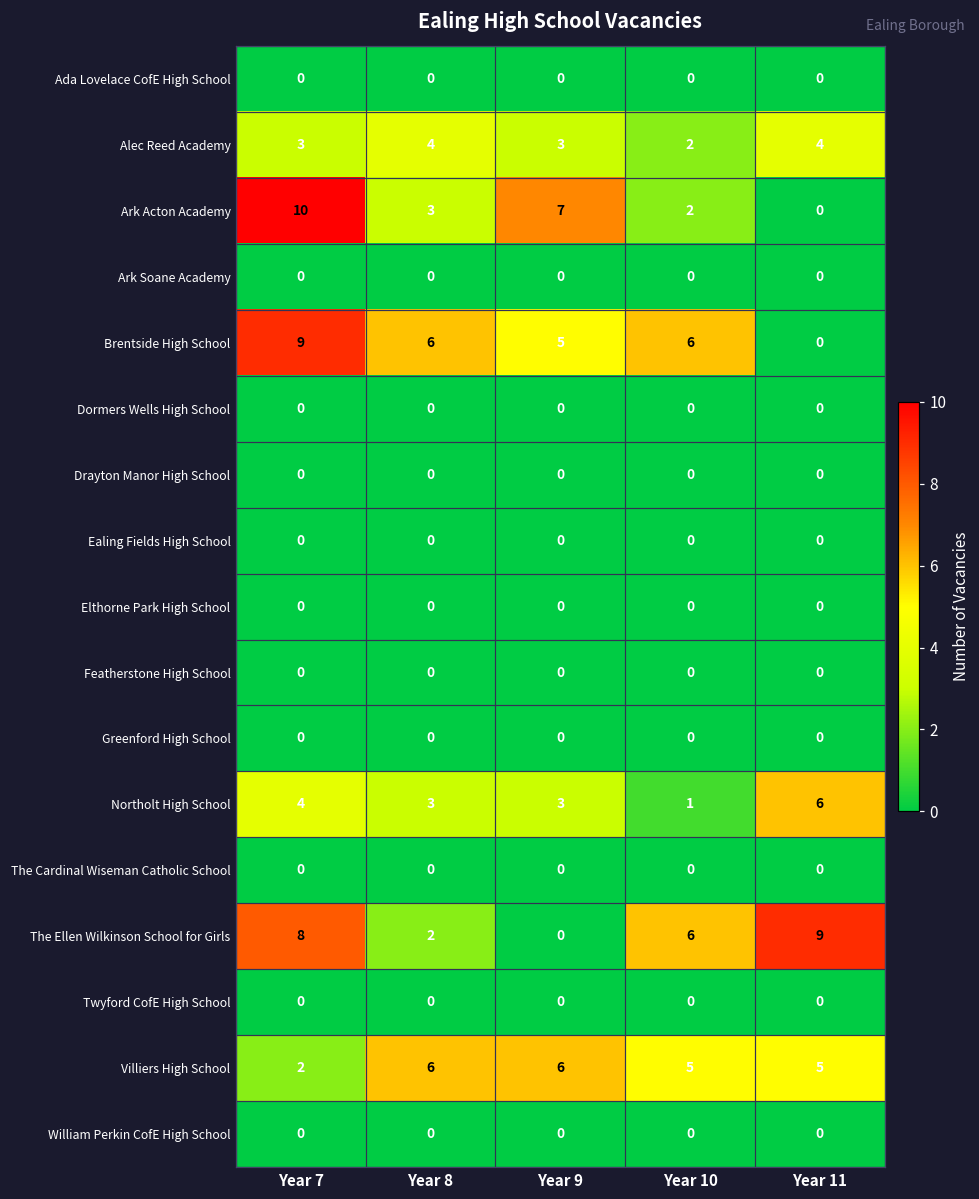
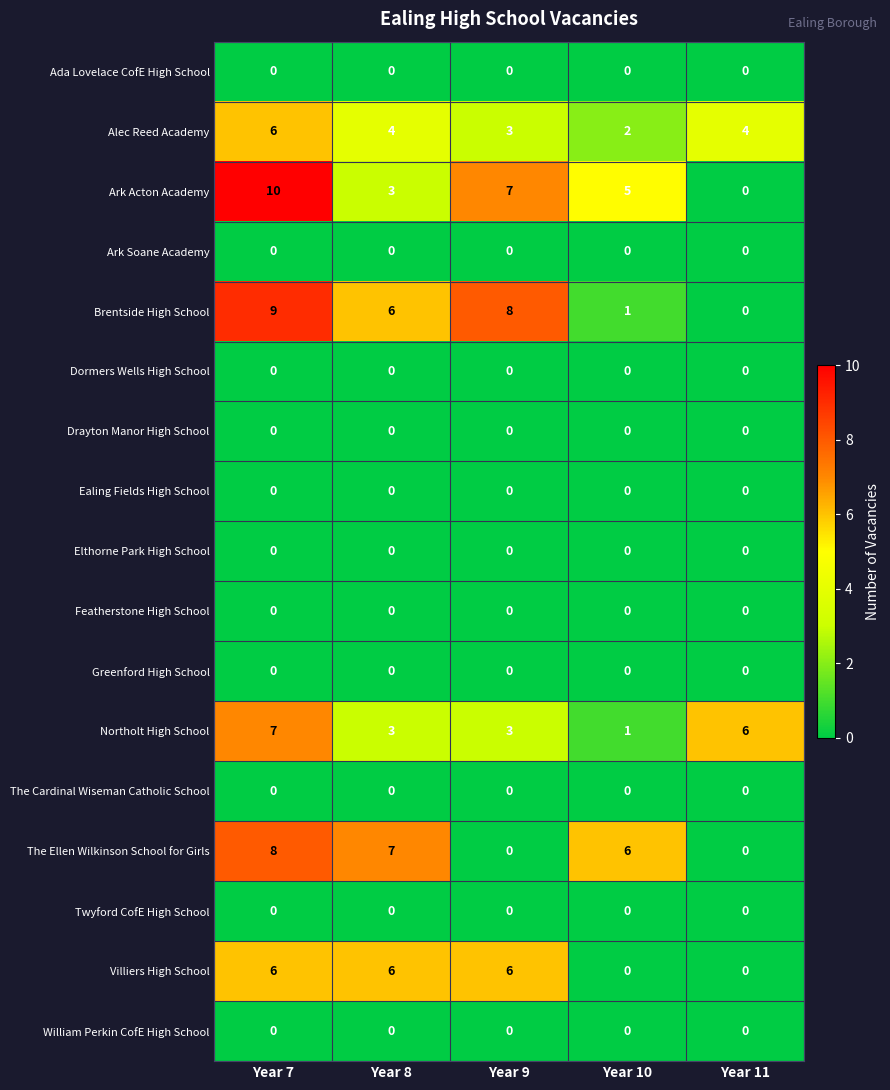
Alec Reed Academy, Year 7: 3 -> 6
Ark Acton Academy, Year 10: 2 -> 5
Brentside High School, Year 9: 5 -> 8
Brentside High School, Year 10: 6 -> 1
Northolt High School, Year 7: 4 -> 7
The Ellen Wilkinson School for Girls, Year 8: 2 -> 7
The Ellen Wilkinson School for Girls, Year 11: 9 -> 0
Villiers High School, Year 7: 2 -> 6
Villiers High School, Year 10: 5 -> 0
Villiers High School, Year 11: 5 -> 0
